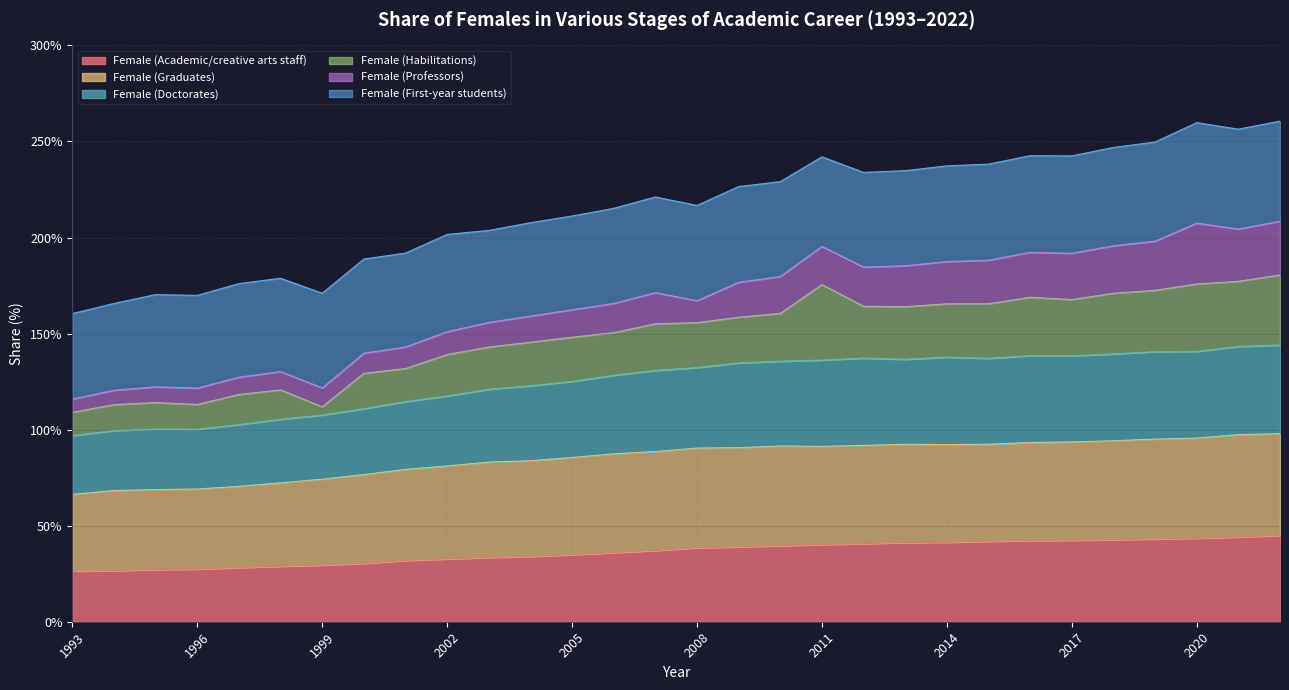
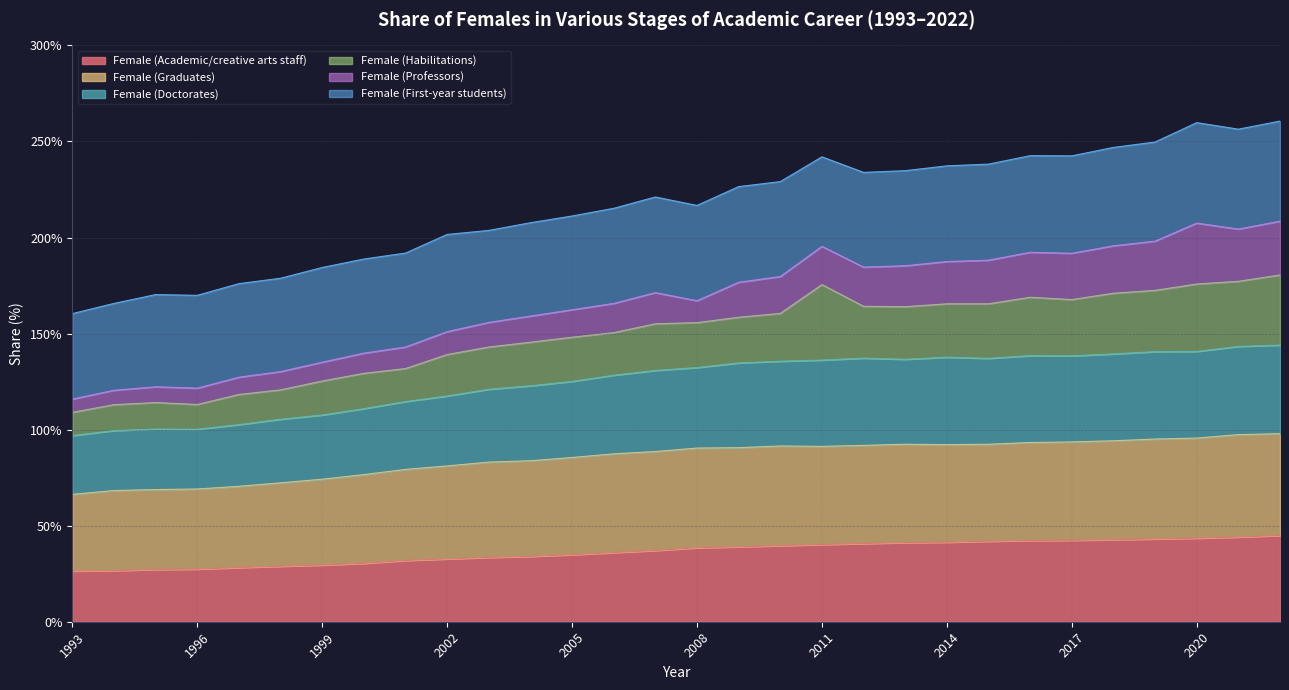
Female (Habilitations), 1999: 4% -> 18%
